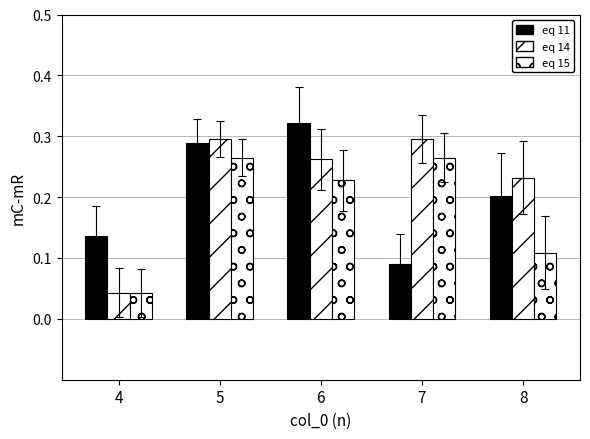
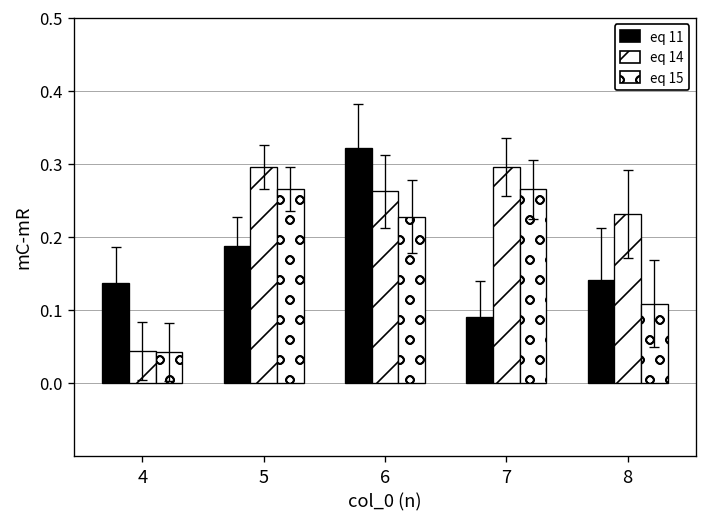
eq 11, 5: 0.29 -> 0.19
eq 11, 8: 0.20 -> 0.14
